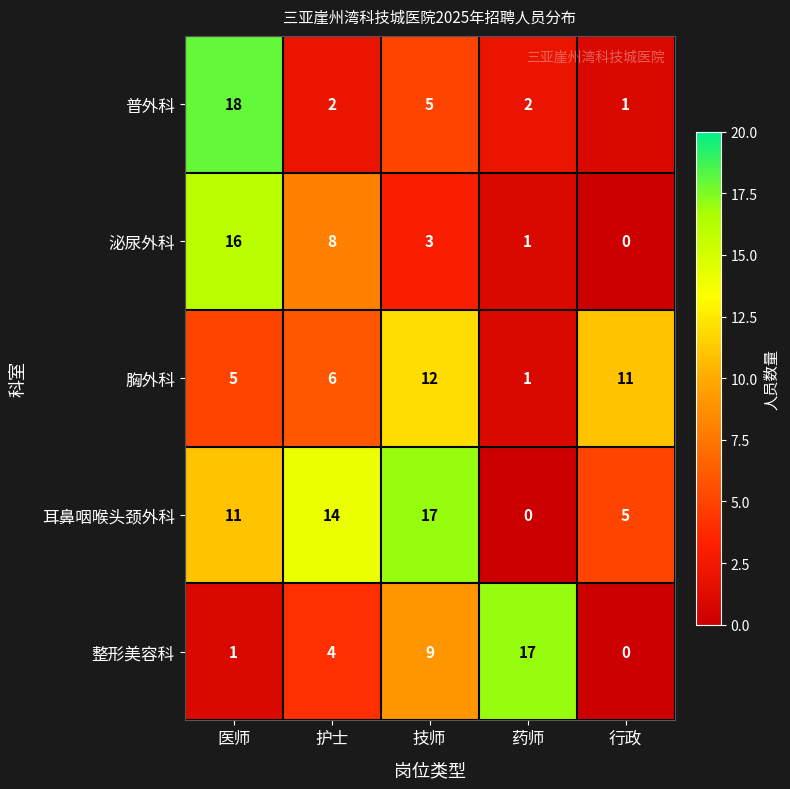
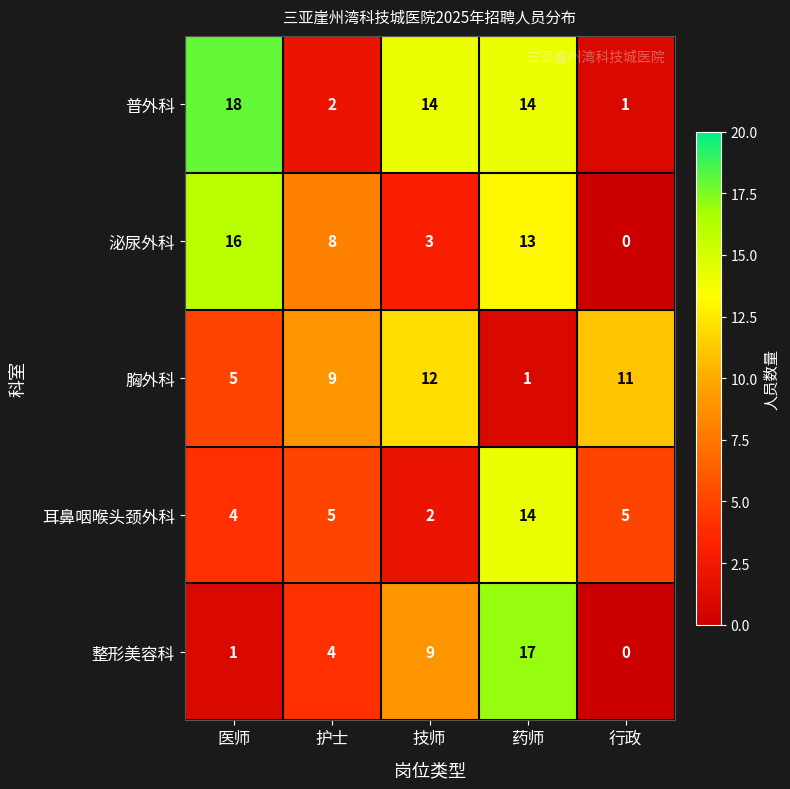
普外科, 技师: 5 -> 14
普外科, 药师: 2 -> 14
泌尿外科, 药师: 1 -> 13
胸外科, 护士: 6 -> 9
耳鼻咽喉头颈外科, 医师: 11 -> 4
耳鼻咽喉头颈外科, 护士: 14 -> 5
耳鼻咽喉头颈外科, 技师: 17 -> 2
耳鼻咽喉头颈外科, 药师: 0 -> 14
